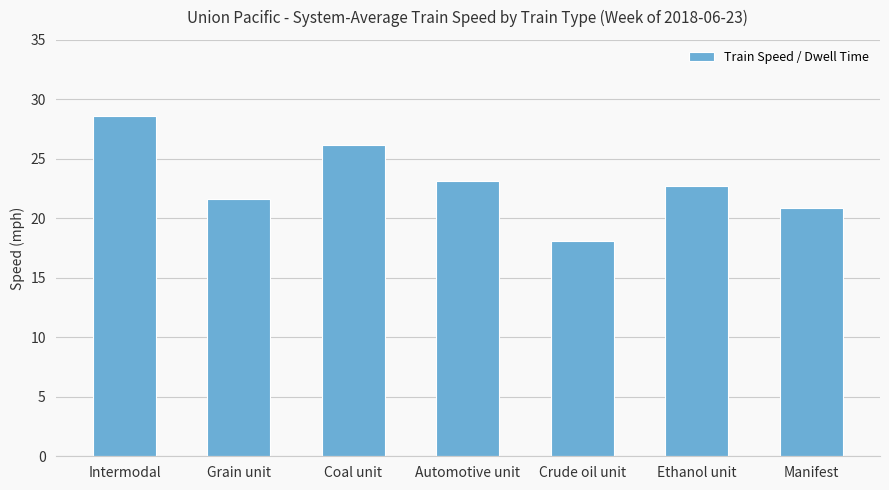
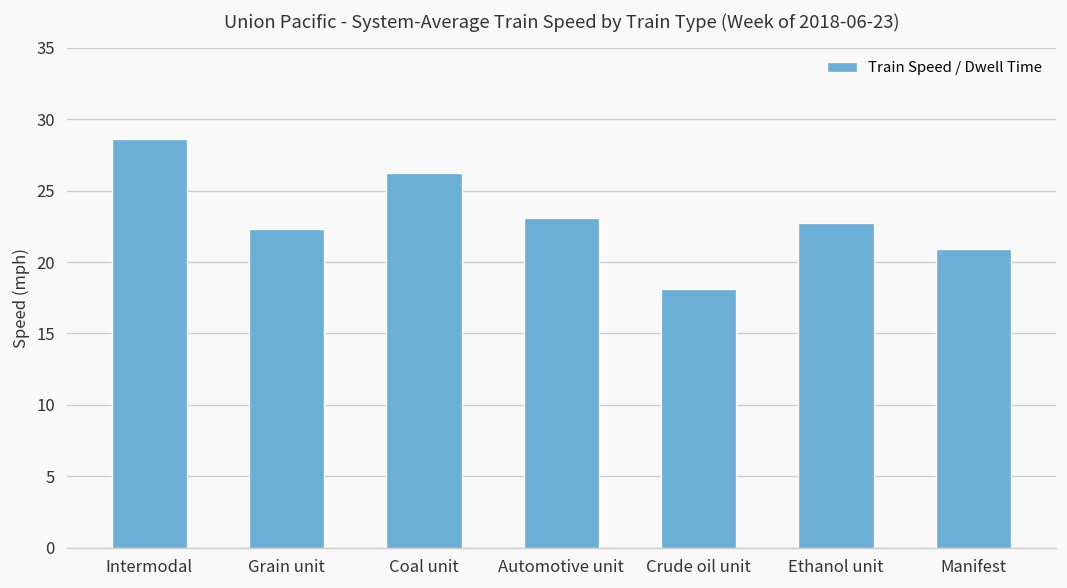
Grain unit: 21.6 -> 22.3
